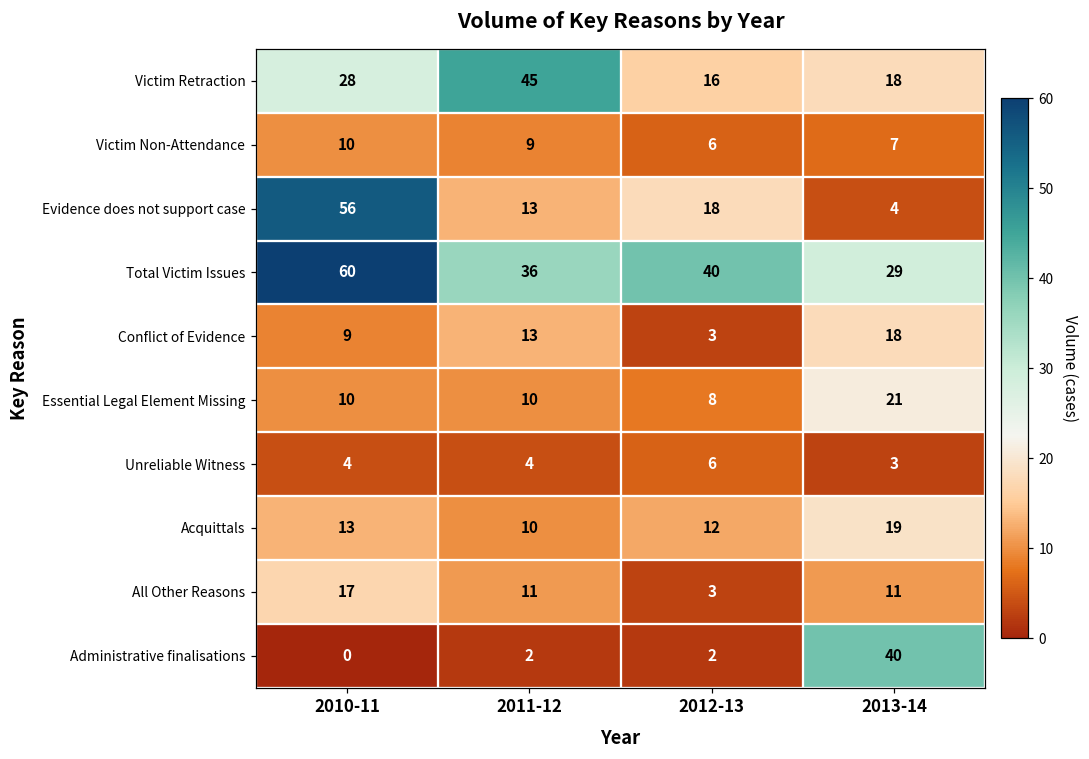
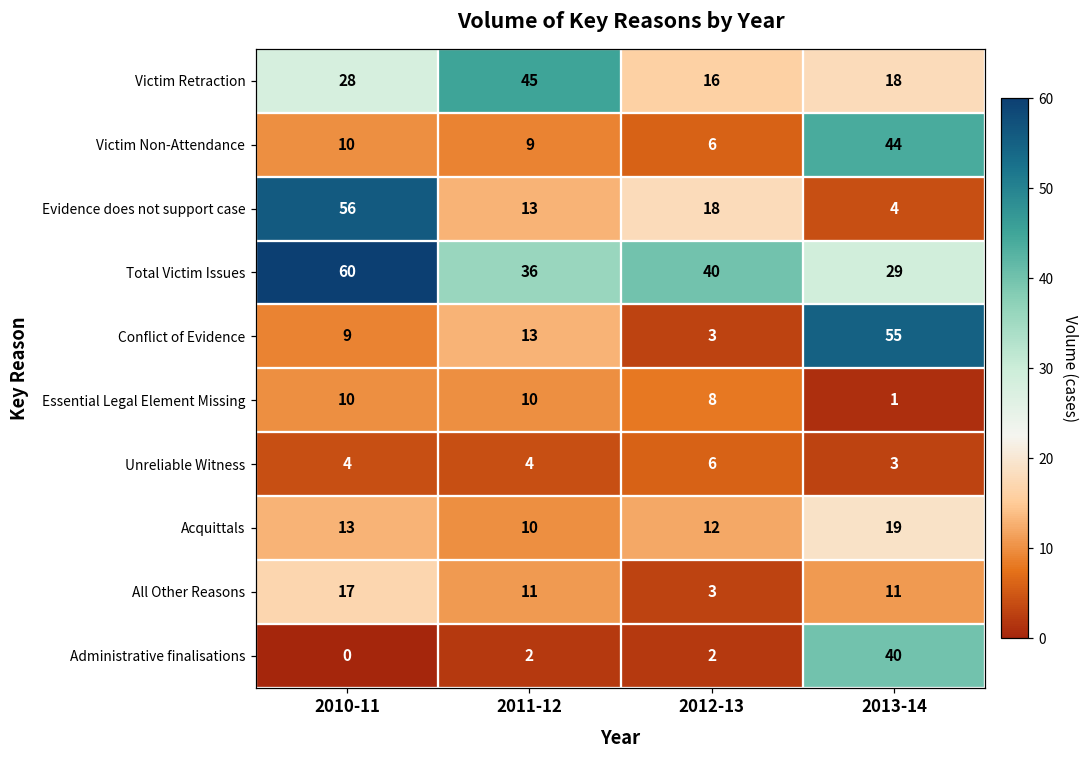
Victim Non-Attendance, 2013-14: 7 -> 44
Conflict of Evidence, 2013-14: 18 -> 55
Essential Legal Element Missing, 2013-14: 21 -> 1
